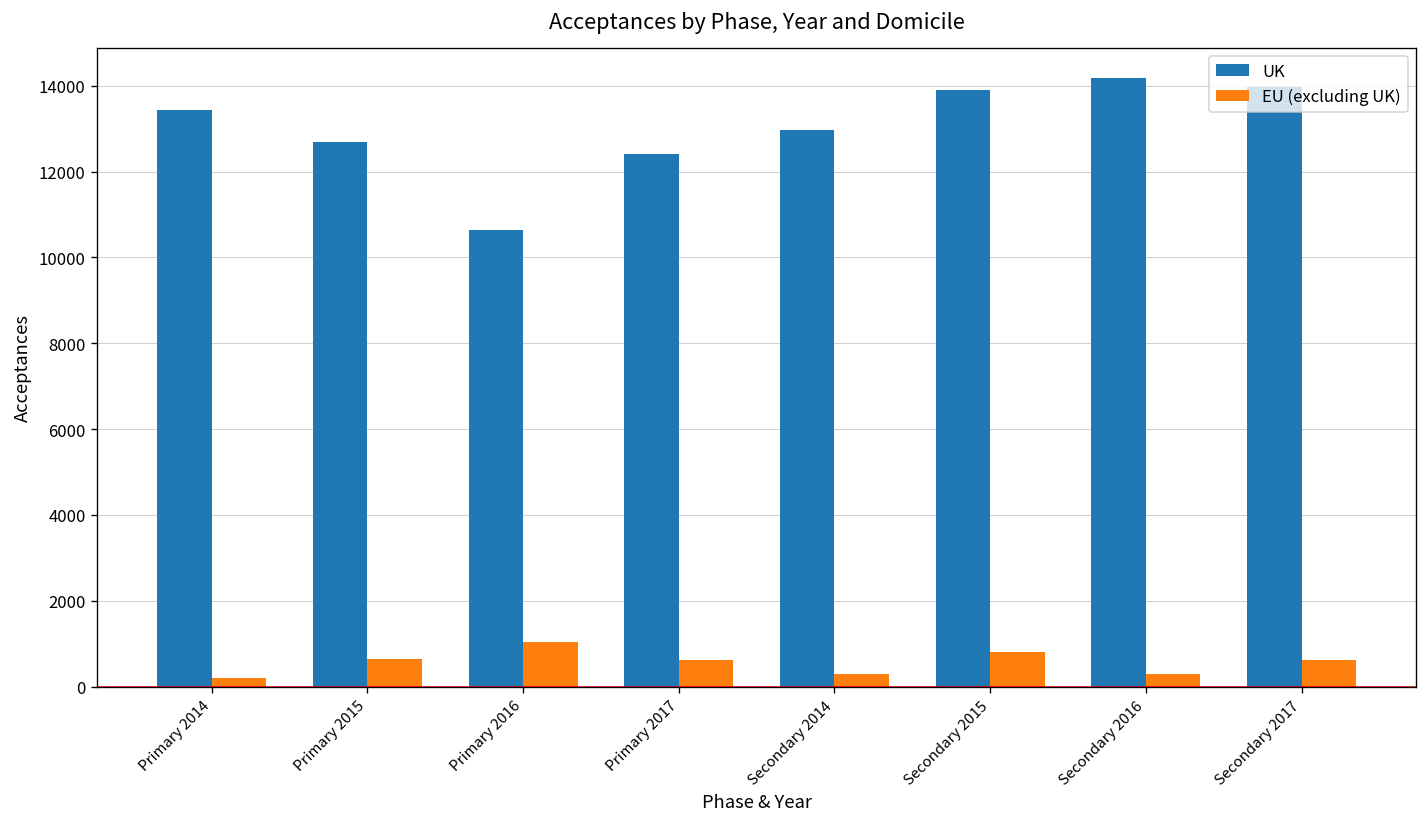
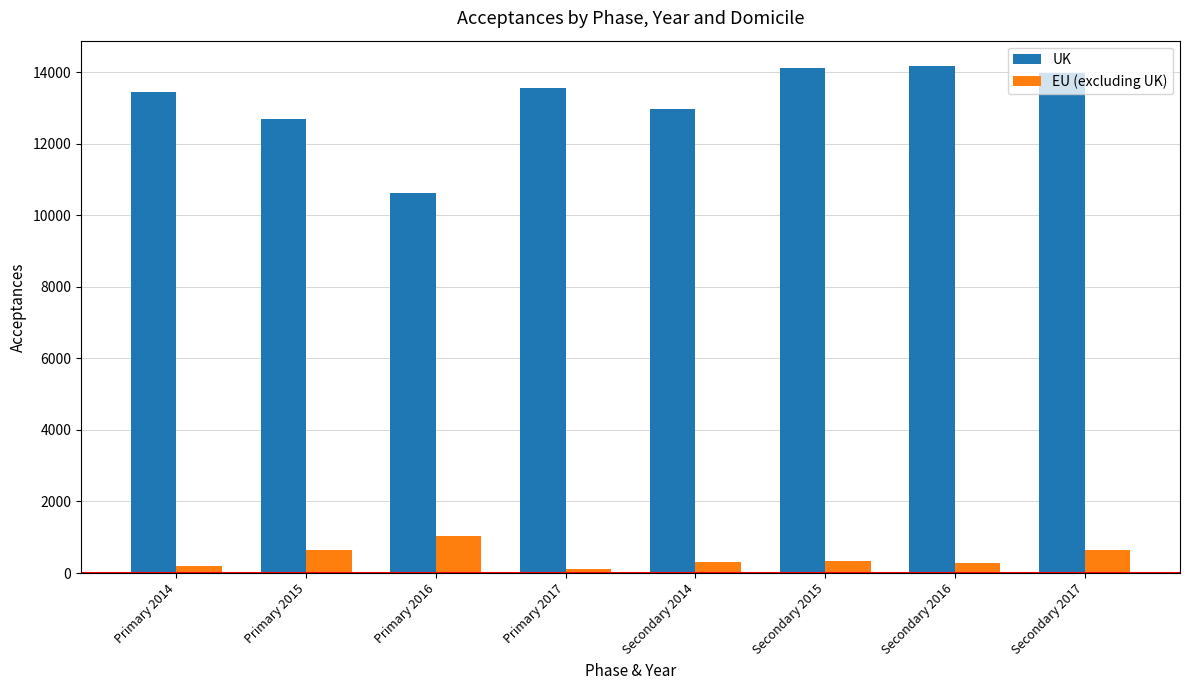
UK, Primary 2017: 12400 -> 13600
EU (excluding UK), Primary 2017: 600 -> 100
UK, Secondary 2015: 13900 -> 14100
EU (excluding UK), Secondary 2015: 800 -> 300
